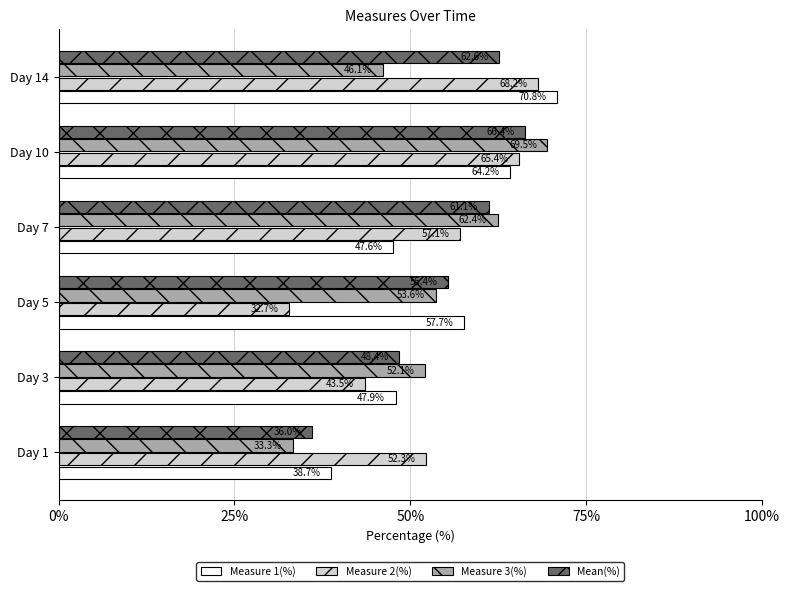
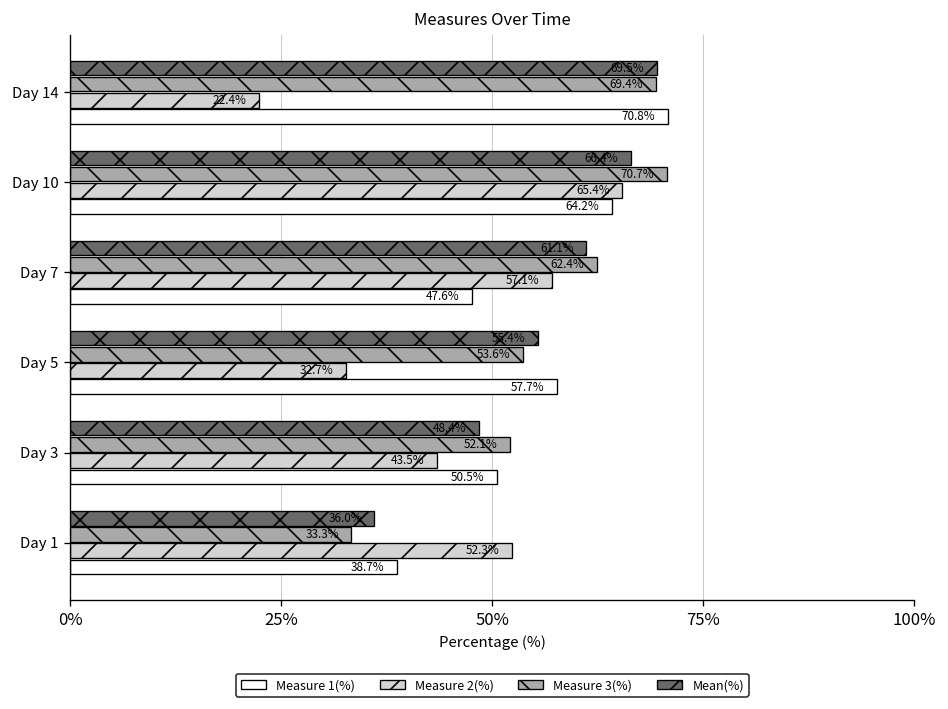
Mean(%), Day 14: 62.6% -> 69.5%
Measure 3(%), Day 14: 46.1% -> 69.4%
Measure 2(%), Day 14: 68.2% -> 22.4%
Measure 3(%), Day 10: 69.5% -> 70.7%
Measure 1(%), Day 3: 47.9% -> 50.5%
